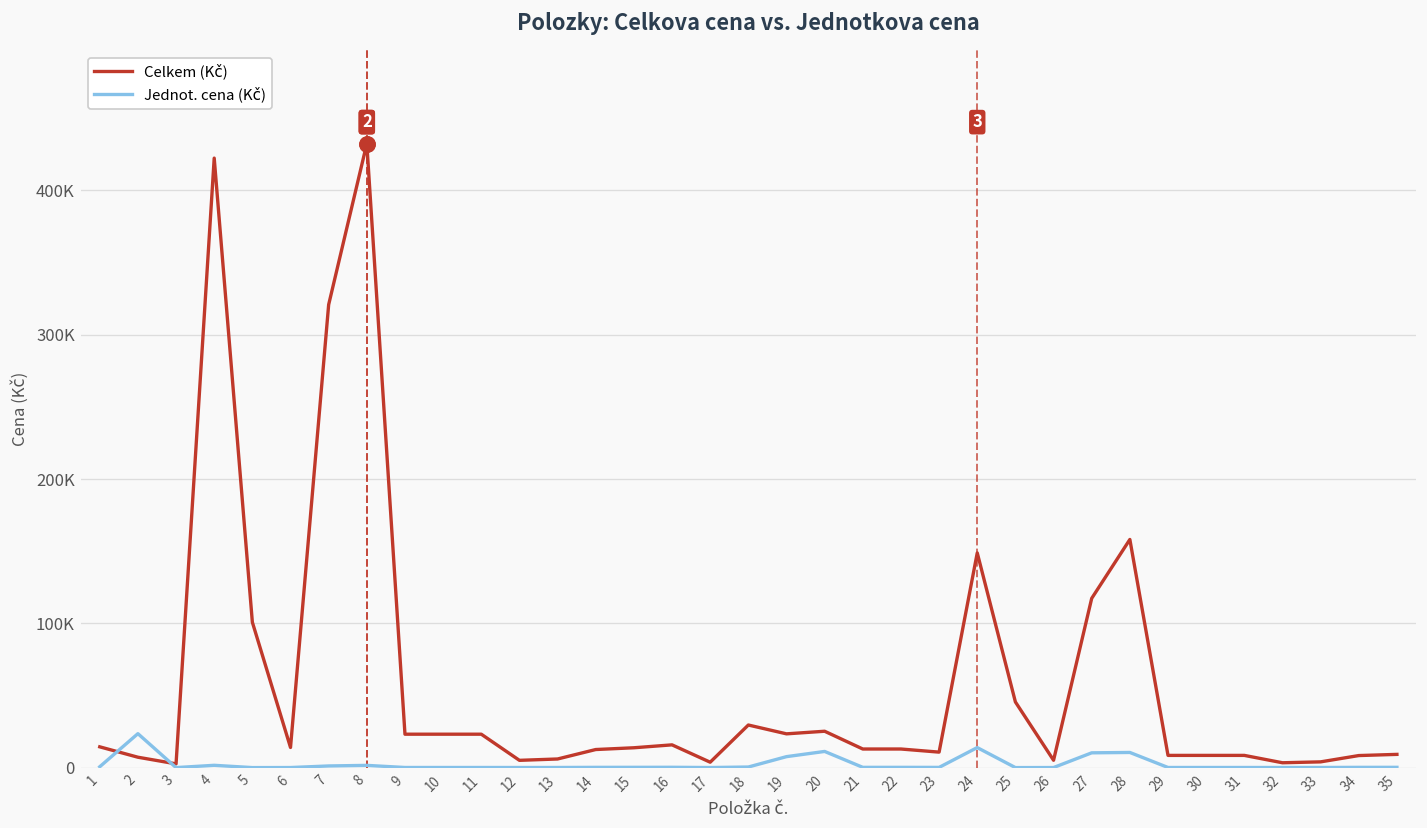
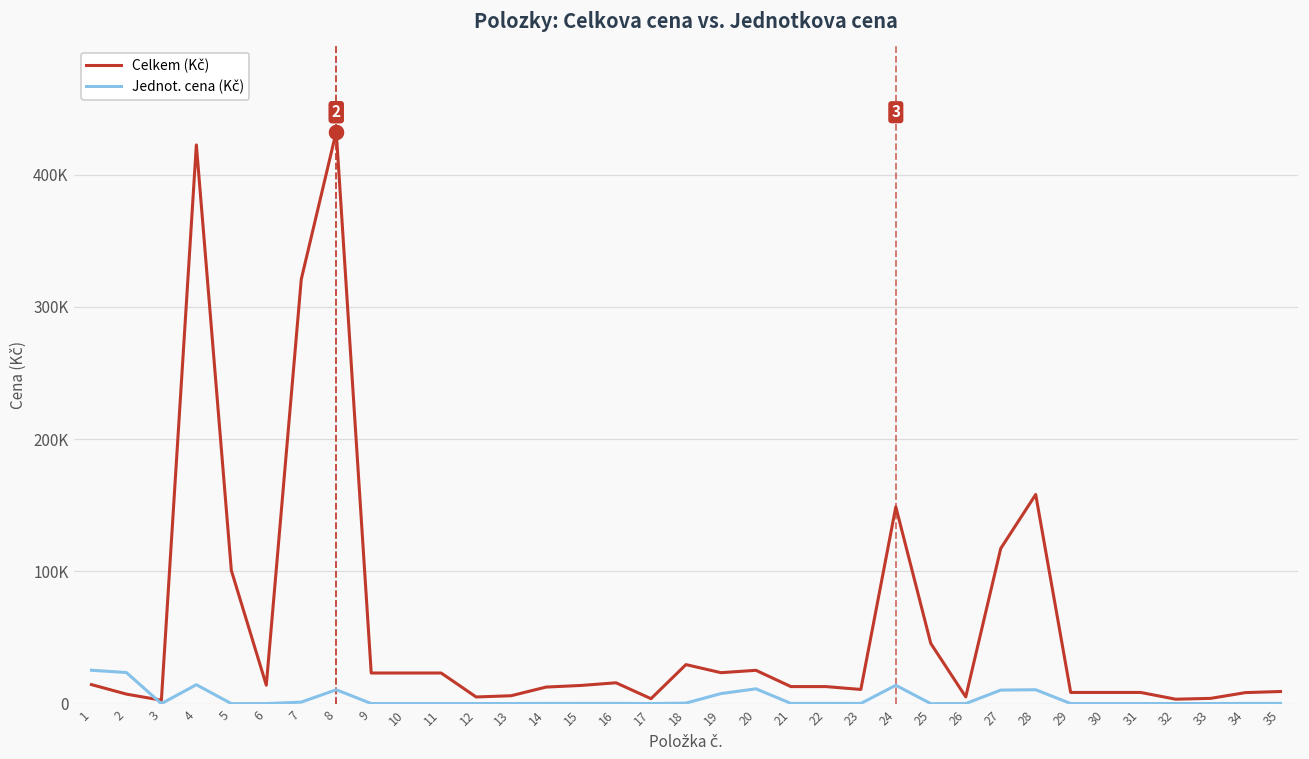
Jednot. cena (Kč), 1: 1000 -> 25000
Jednot. cena (Kč), 4: 2000 -> 14000
Jednot. cena (Kč), 8: 2000 -> 11000
